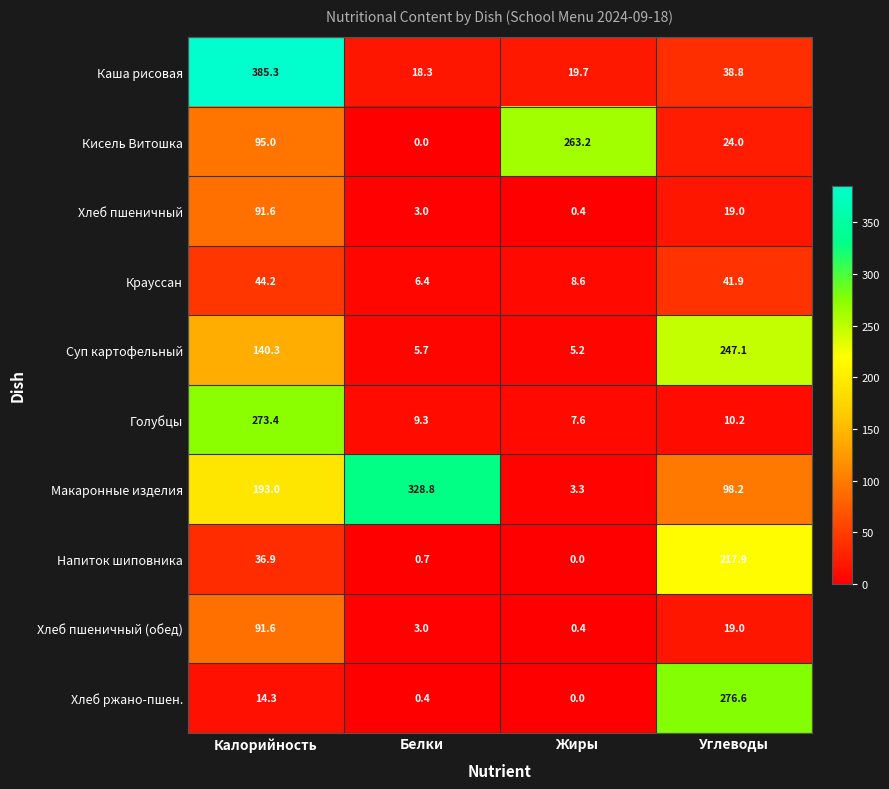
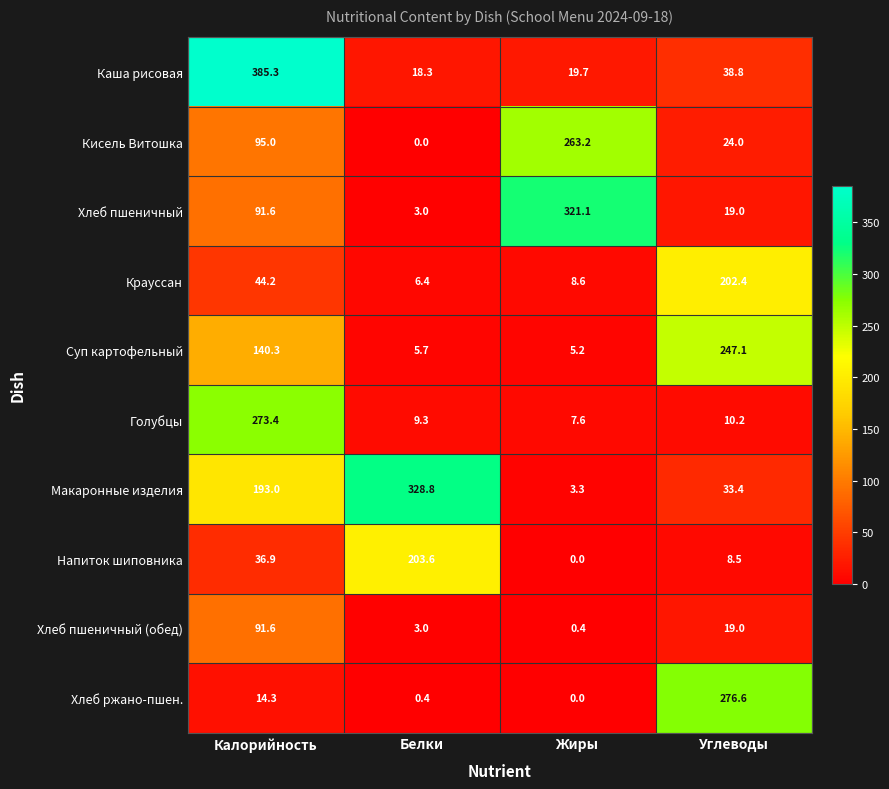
Хлеб пшеничный, Жиры: 0.4 -> 321.1
Крауссан, Углеводы: 41.9 -> 202.4
Макаронные изделия, Углеводы: 98.2 -> 33.4
Напиток шиповника, Белки: 0.7 -> 203.6
Напиток шиповника, Углеводы: 217.9 -> 8.5
